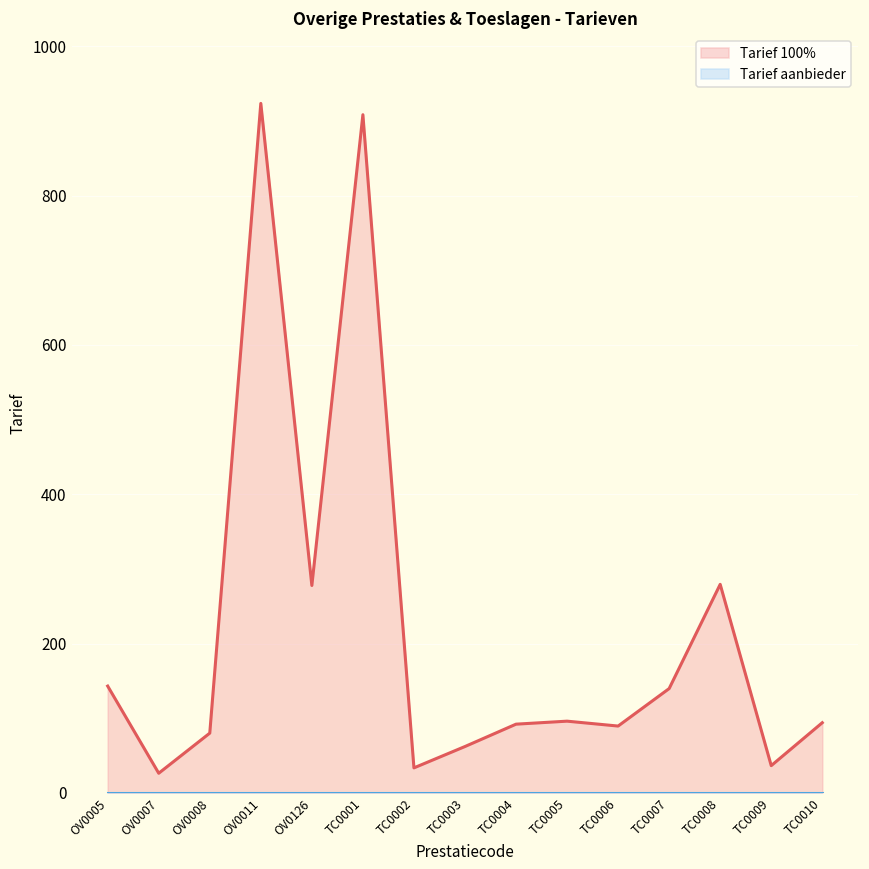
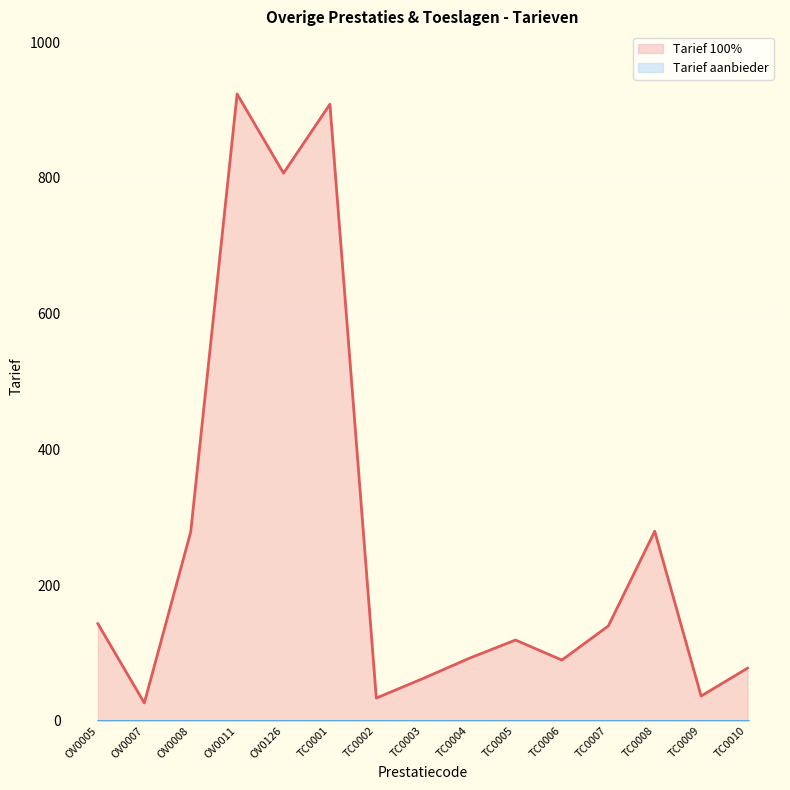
Tarief 100%, OV0008: 80 -> 280
Tarief 100%, OV0126: 280 -> 810
Tarief 100%, TC0005: 100 -> 120
Tarief 100%, TC0010: 90 -> 80
